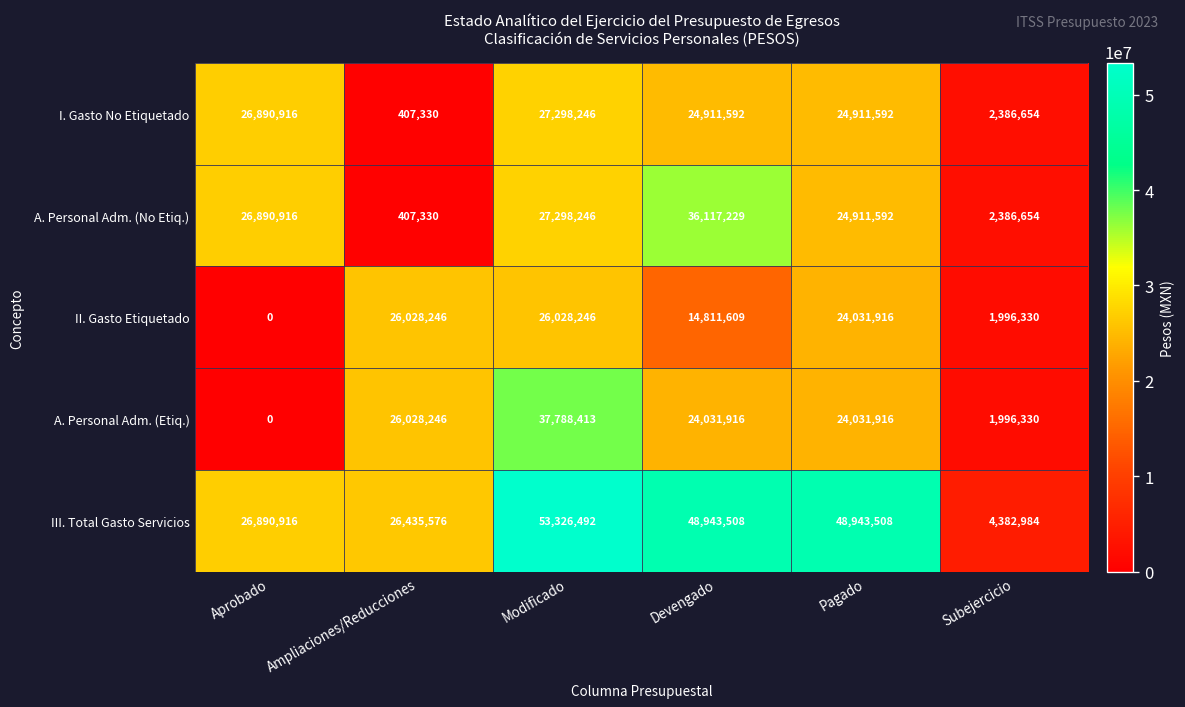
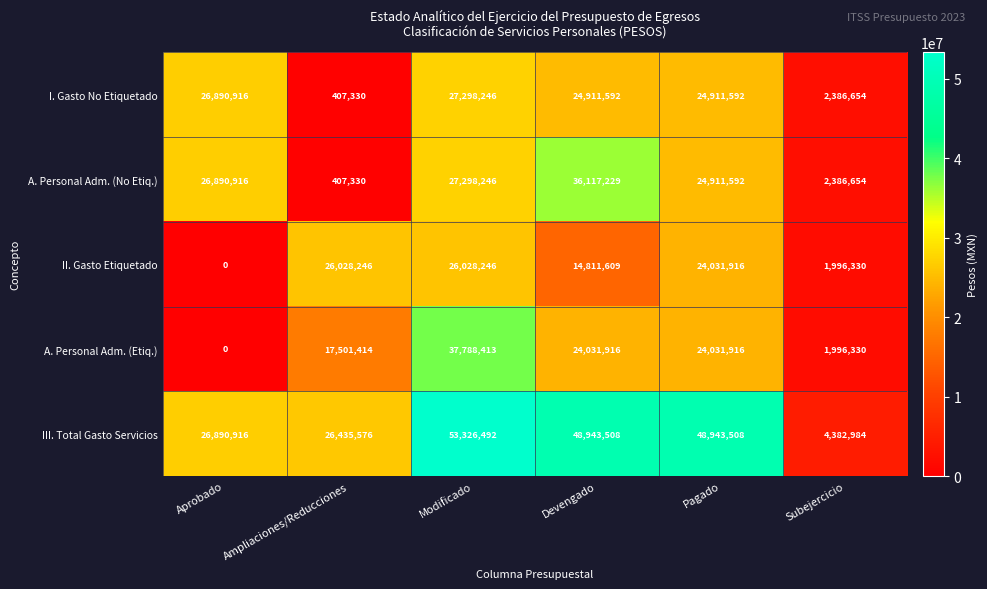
A. Personal Adm. (Etiq.), Ampliaciones/Reducciones: 26,028,246 -> 17,501,414
